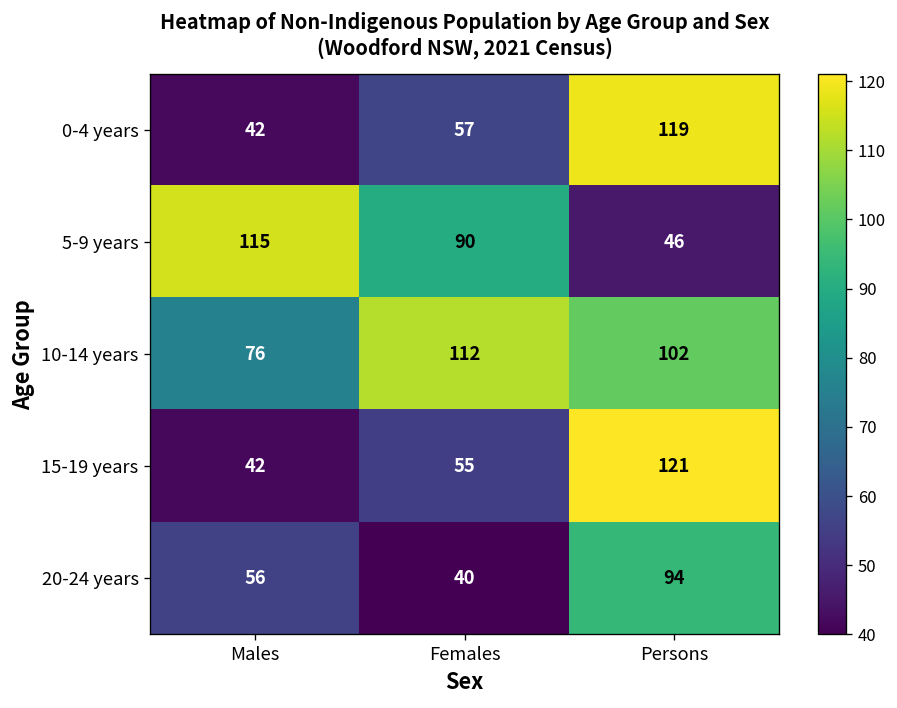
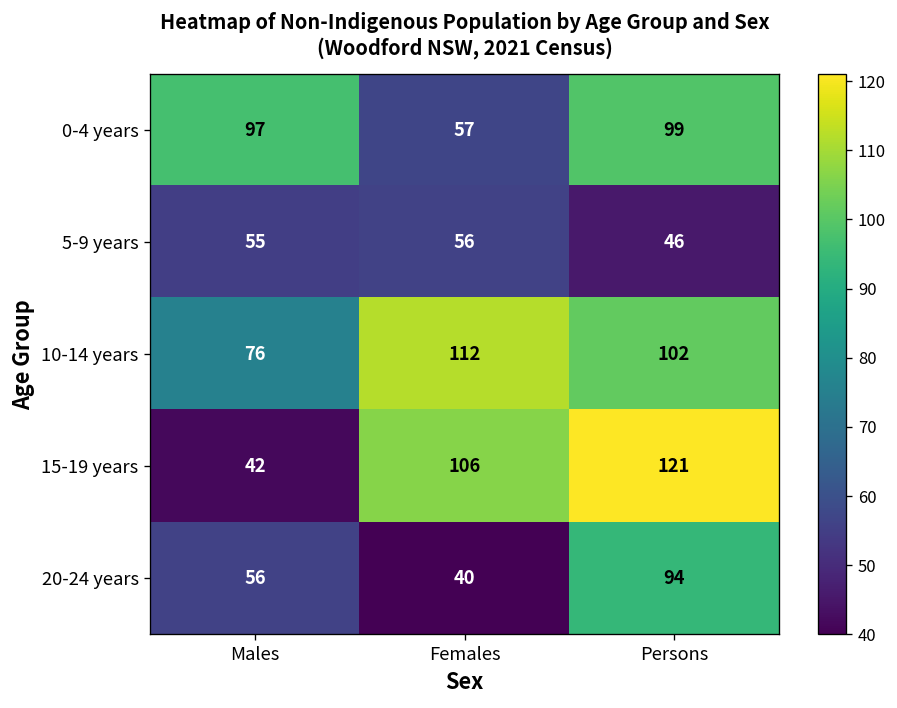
0-4 years, Males: 42 -> 97
0-4 years, Persons: 119 -> 99
5-9 years, Males: 115 -> 55
5-9 years, Females: 90 -> 56
15-19 years, Females: 55 -> 106
